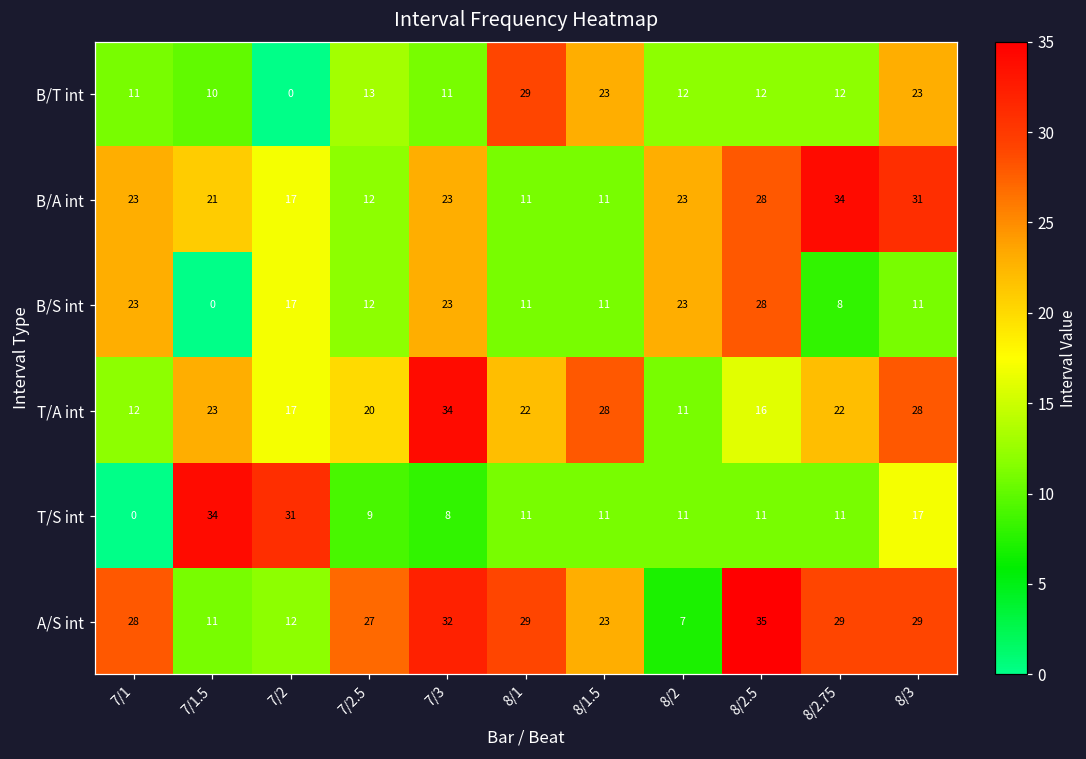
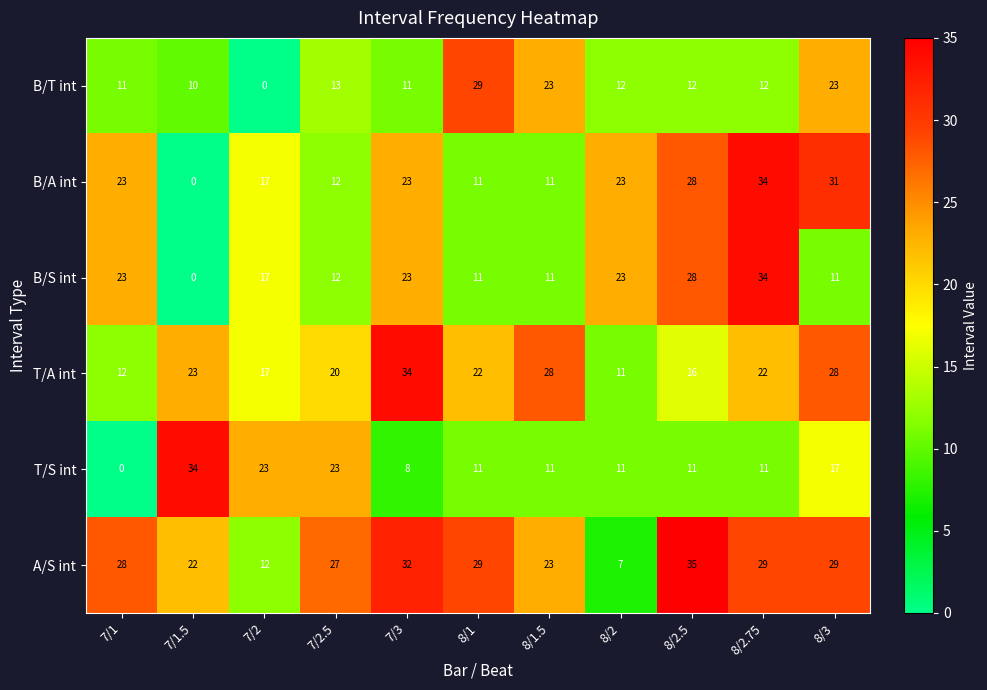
B/A int, 7/1.5: 21 -> 0
B/S int, 8/2.75: 8 -> 34
T/S int, 7/2: 31 -> 23
T/S int, 7/2.5: 9 -> 23
A/S int, 7/1.5: 11 -> 22
